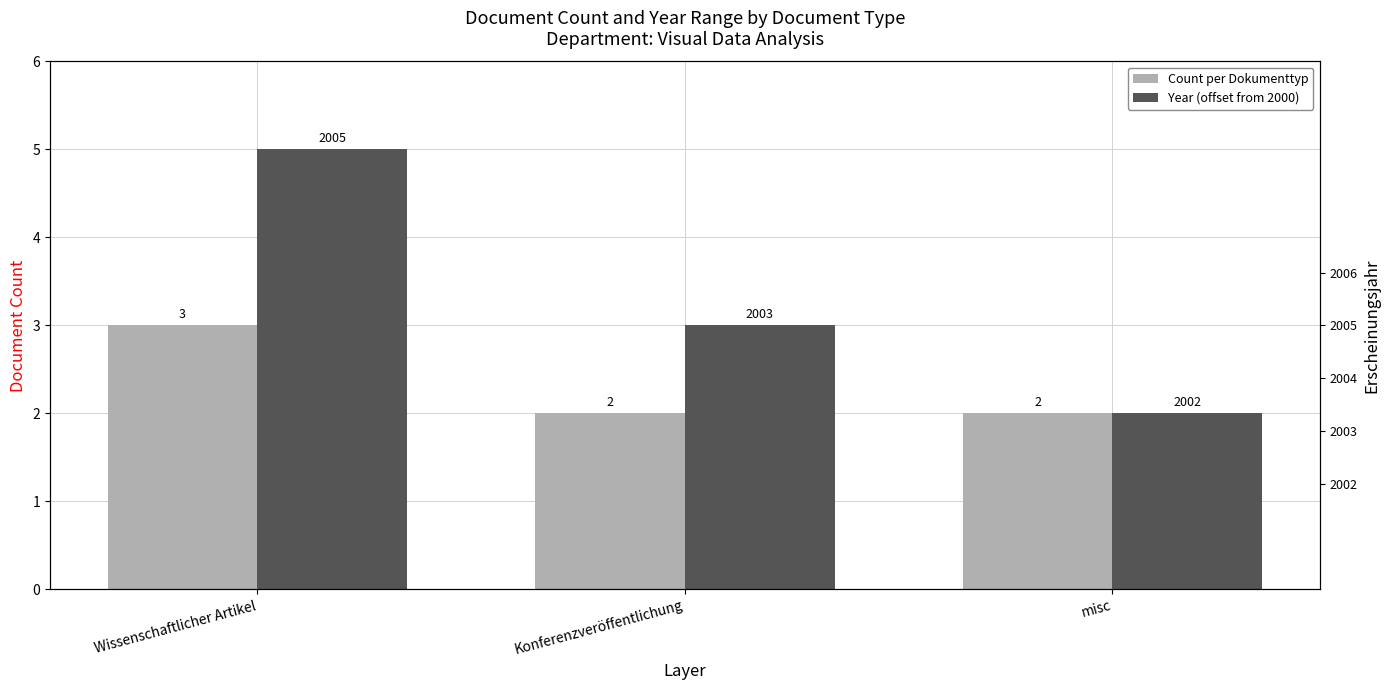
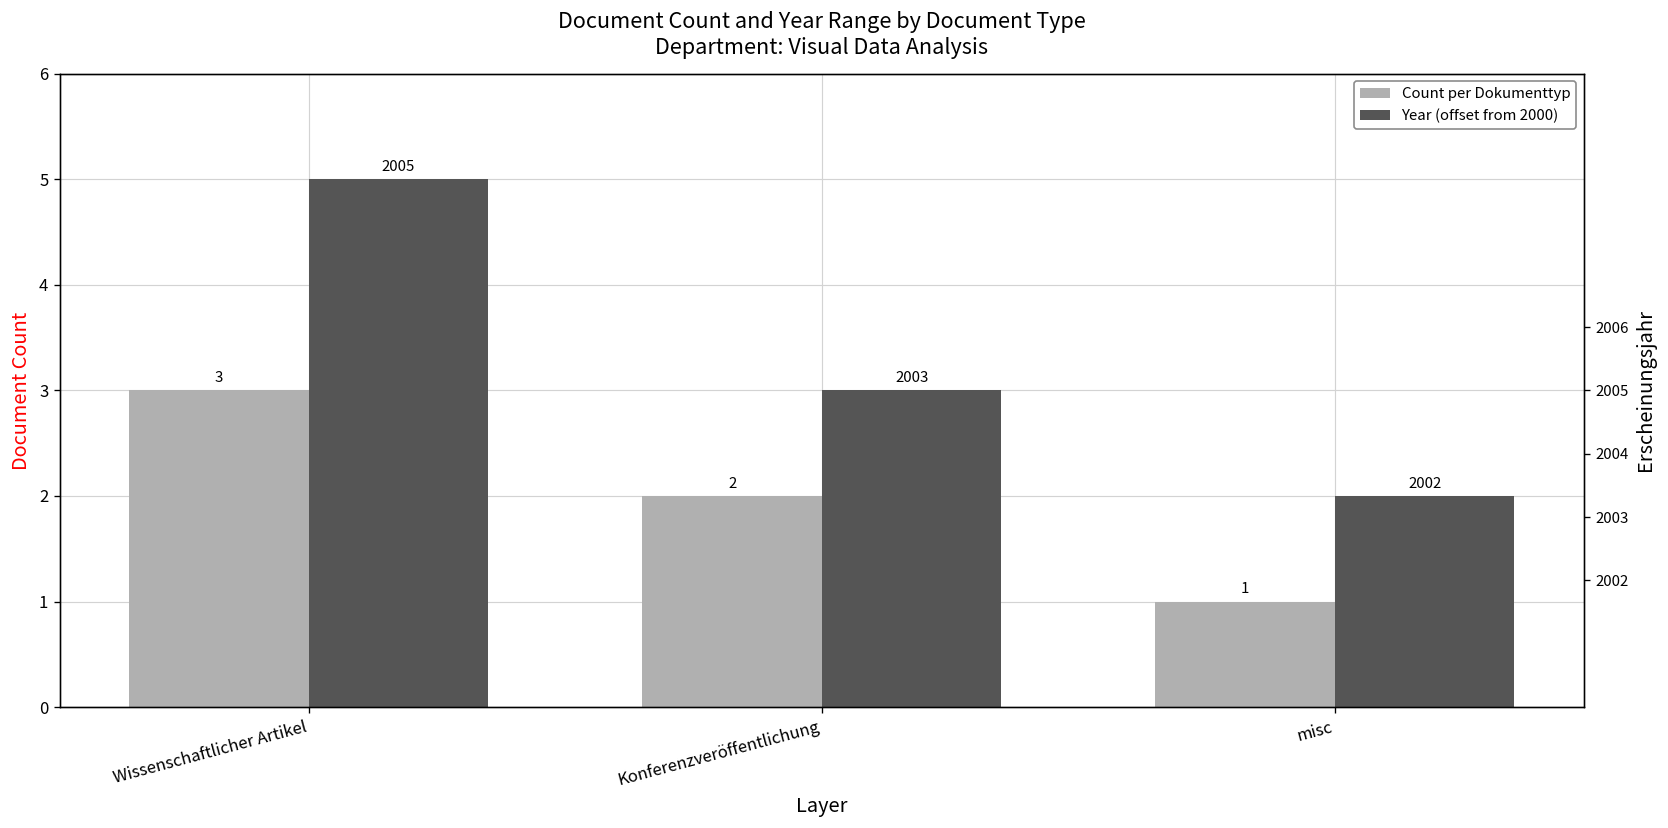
Count per Dokumenttyp, misc: 2 -> 1
